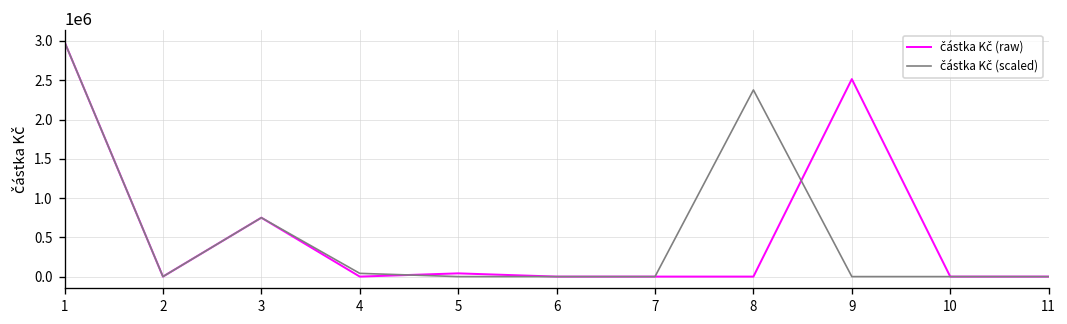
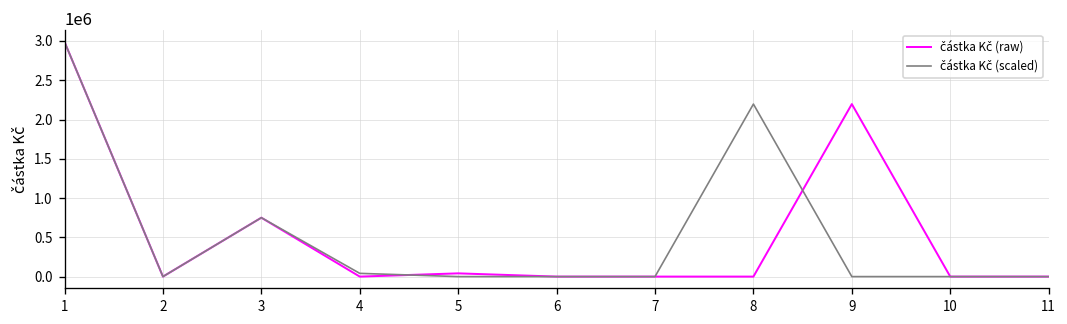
částka Kč (scaled), 8: 2400000 -> 2200000
částka Kč (raw), 9: 2500000 -> 2200000
